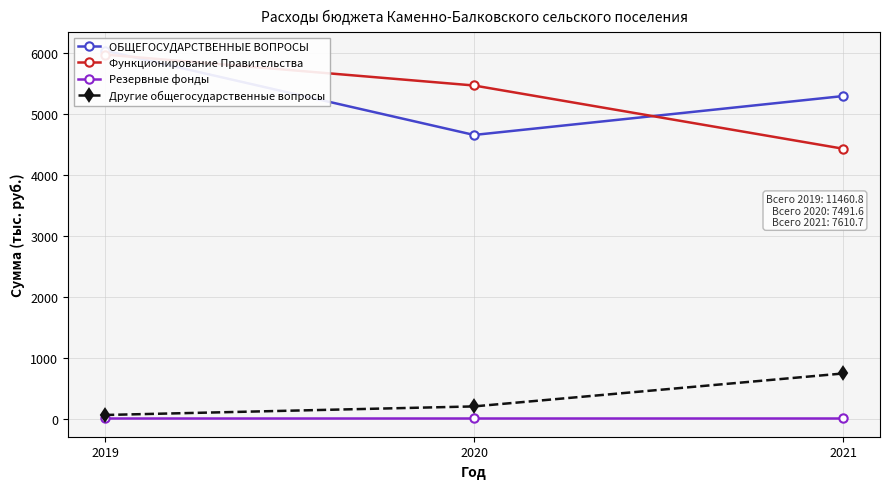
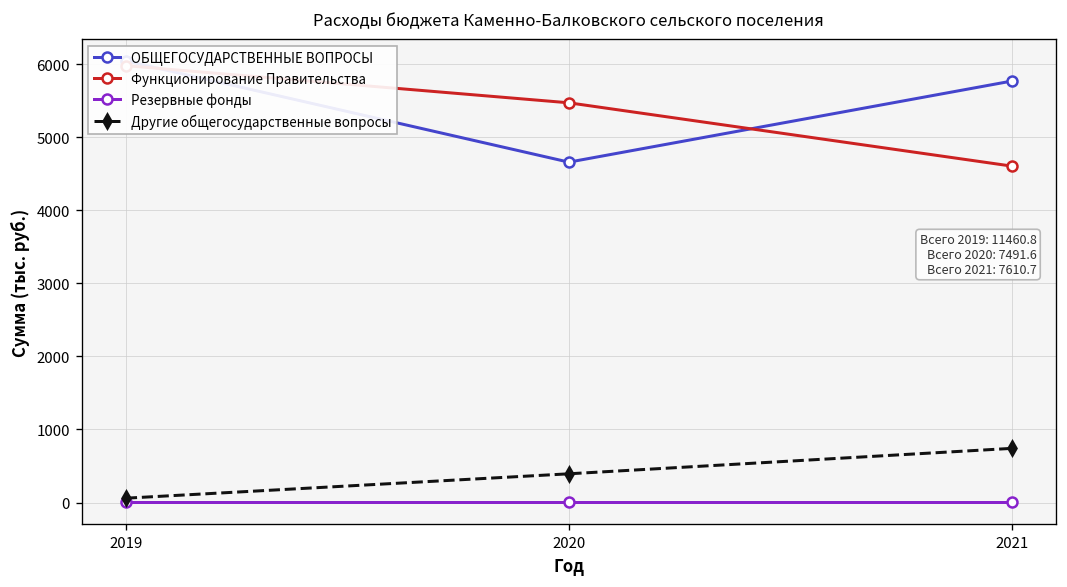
Другие общегосударственные вопросы, 2020: 200 -> 400
ОБЩЕГОСУДАРСТВЕННЫЕ ВОПРОСЫ, 2021: 5300 -> 5800
Функционирование Правительства, 2021: 4400 -> 4600
